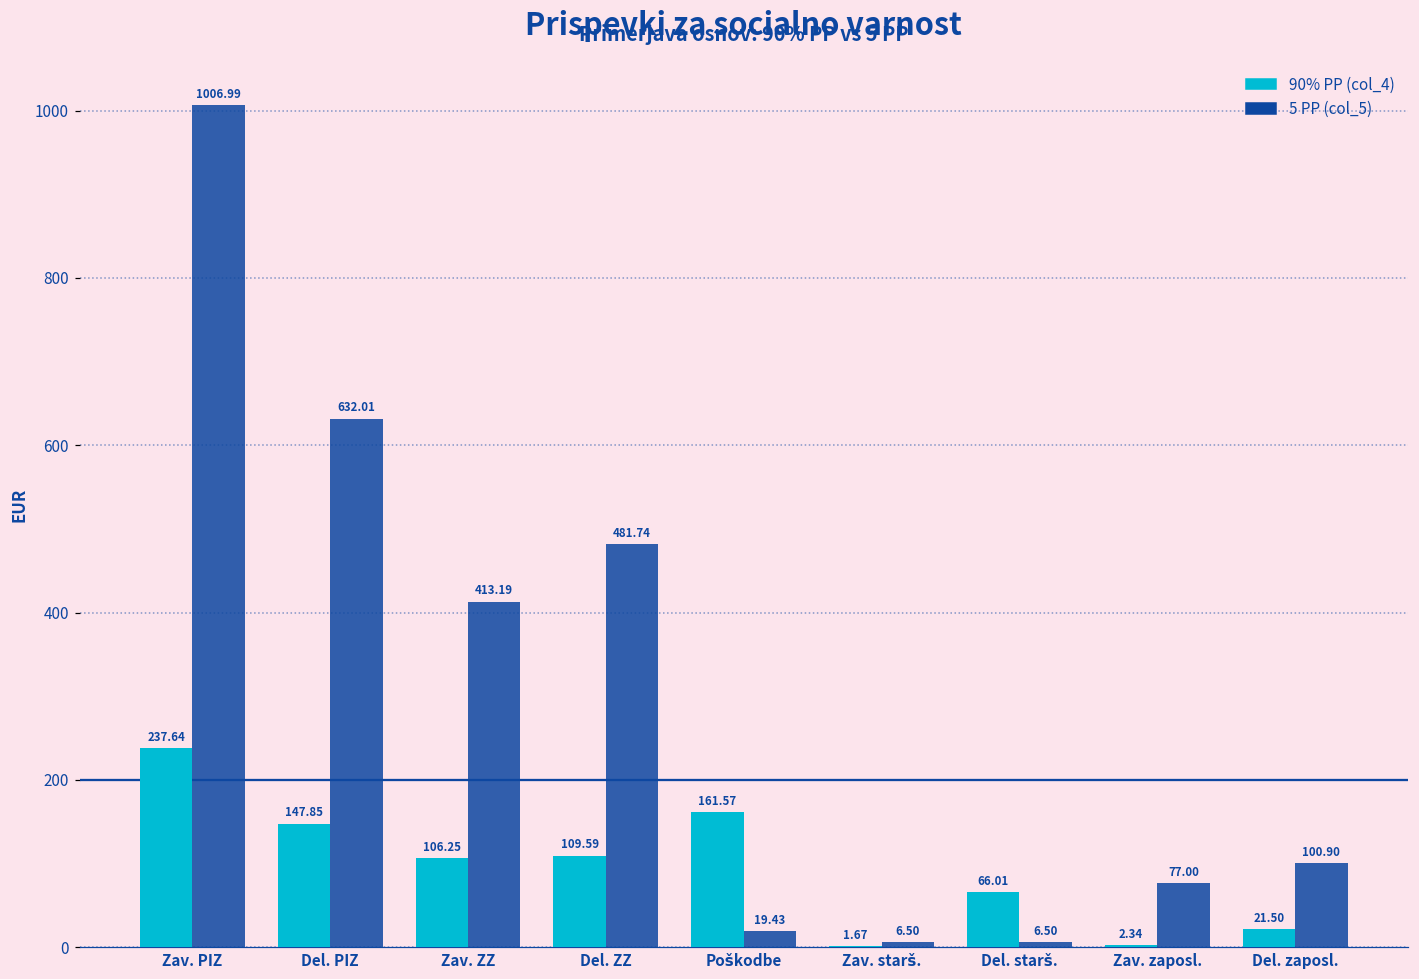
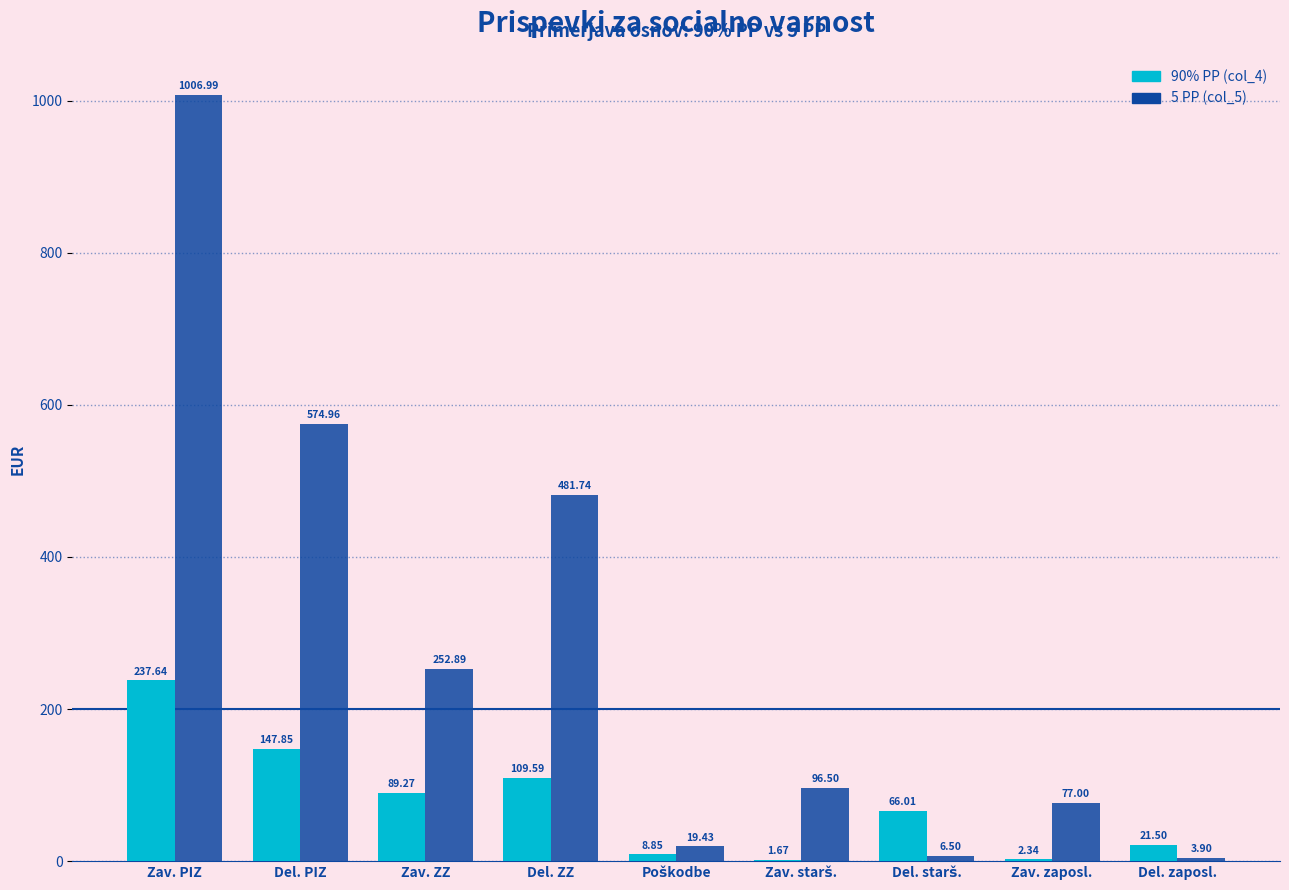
5 PP (col_5), Del. PIZ: 632.01 -> 574.96
90% PP (col_4), Zav. ZZ: 106.25 -> 89.27
5 PP (col_5), Zav. ZZ: 413.19 -> 252.89
90% PP (col_4), Poškodbe: 161.57 -> 8.85
5 PP (col_5), Zav. starš.: 6.50 -> 96.50
5 PP (col_5), Del. zaposl.: 100.90 -> 3.90
